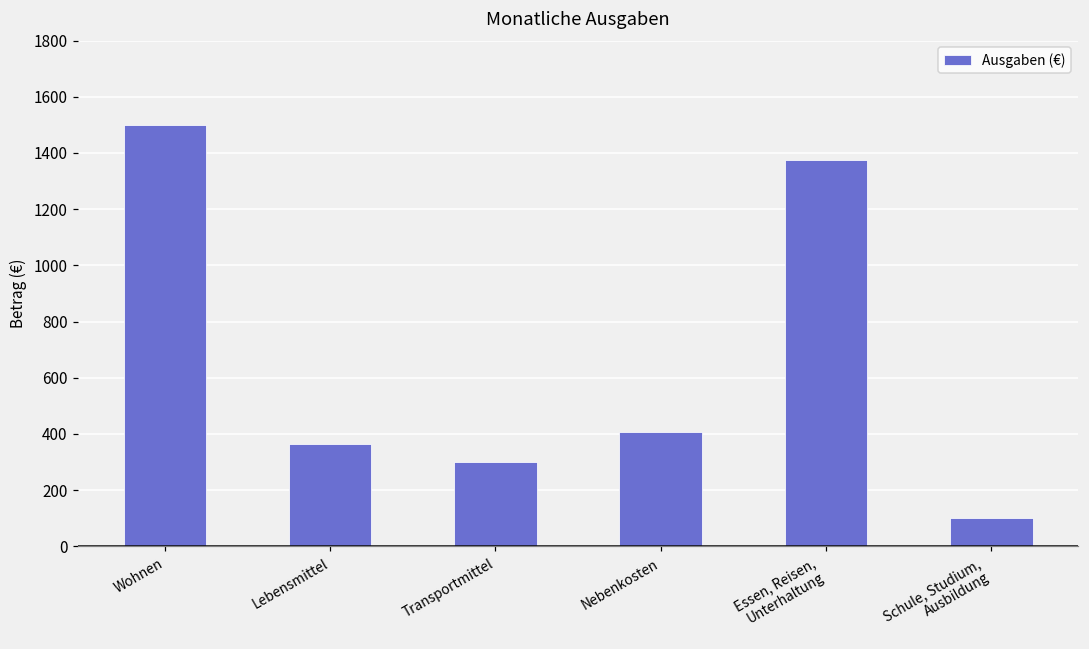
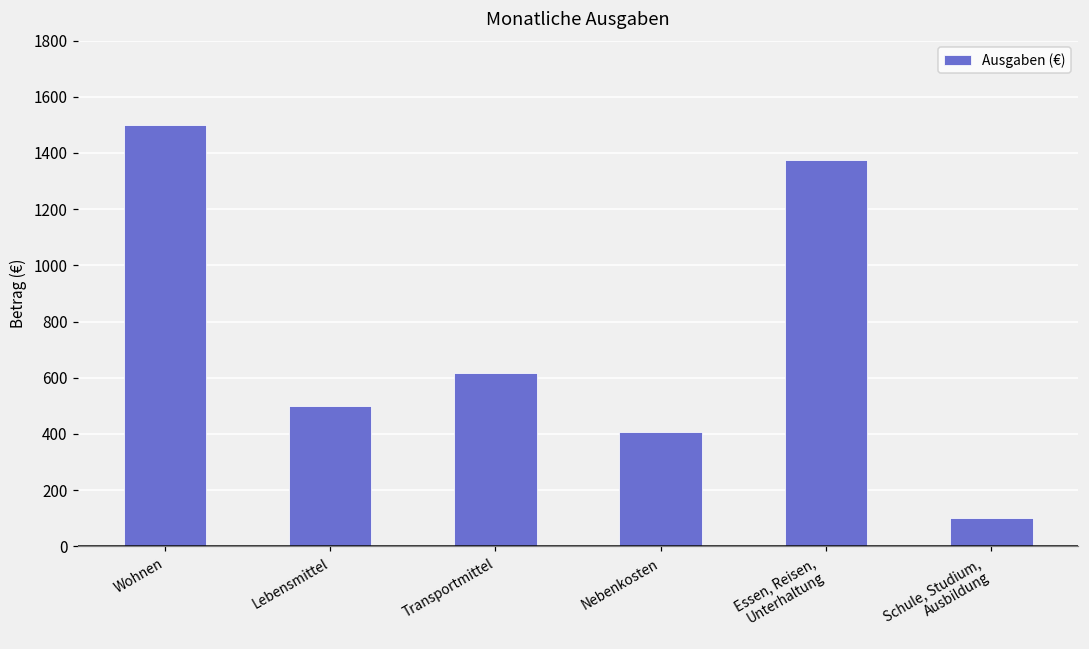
Lebensmittel: 370 -> 500
Transportmittel: 300 -> 620
